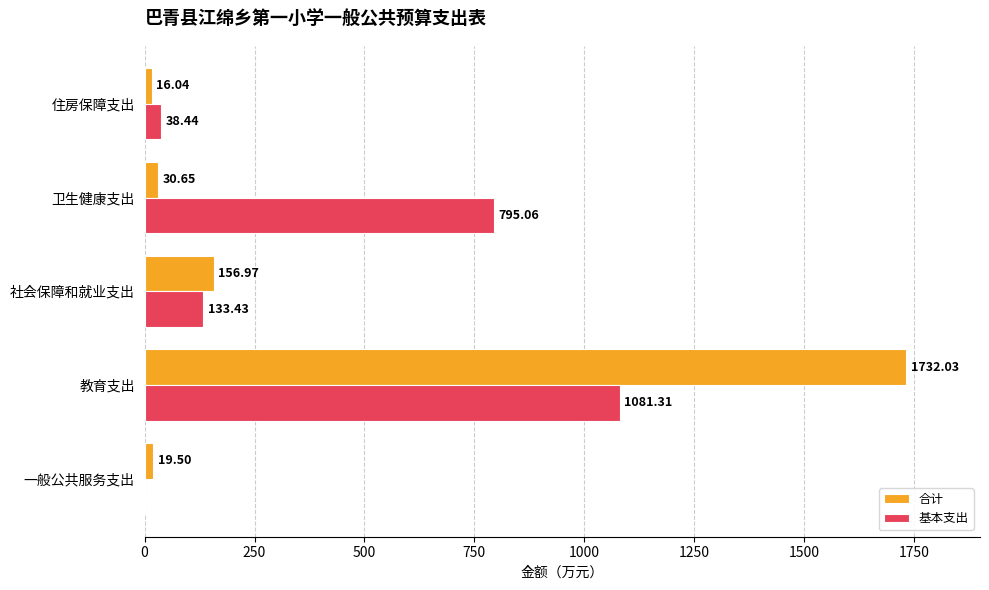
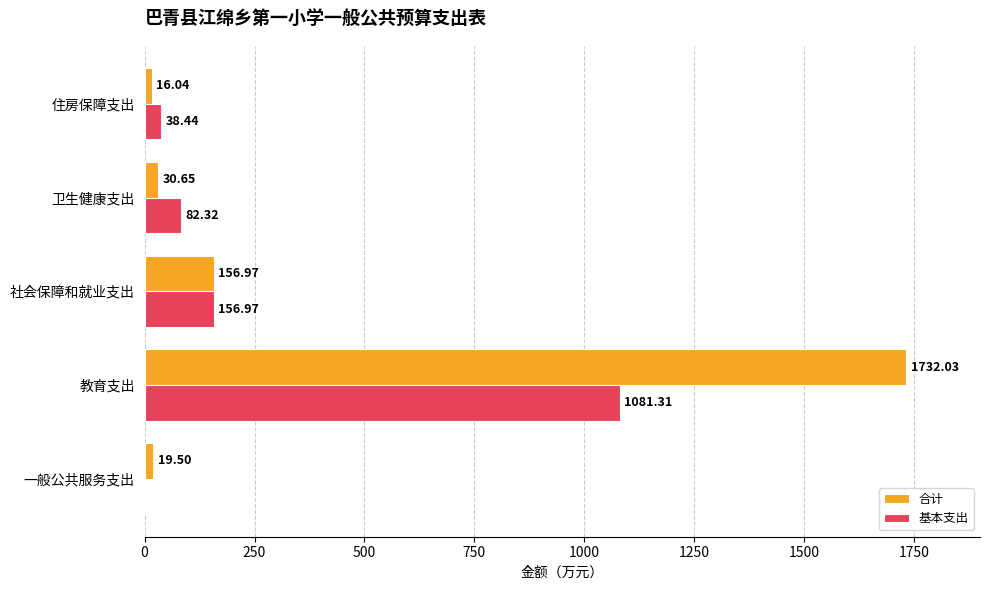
基本支出, 卫生健康支出: 795.06 -> 82.32
基本支出, 社会保障和就业支出: 133.43 -> 156.97
